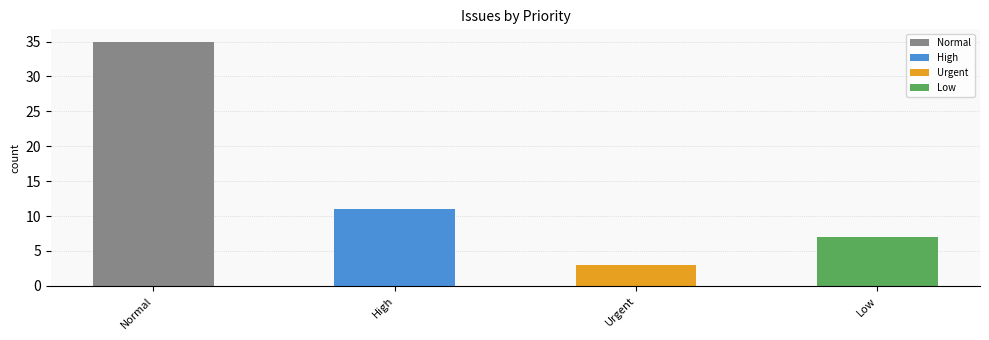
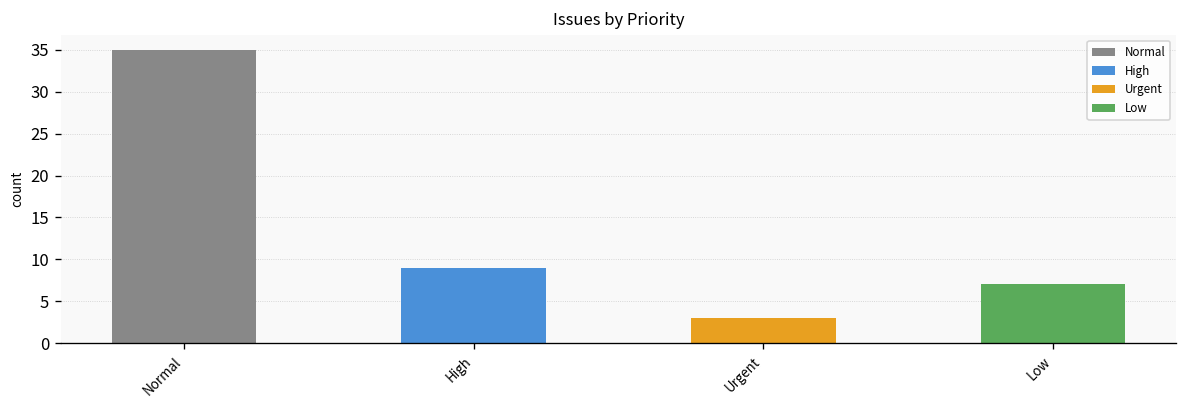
High: 11 -> 9
